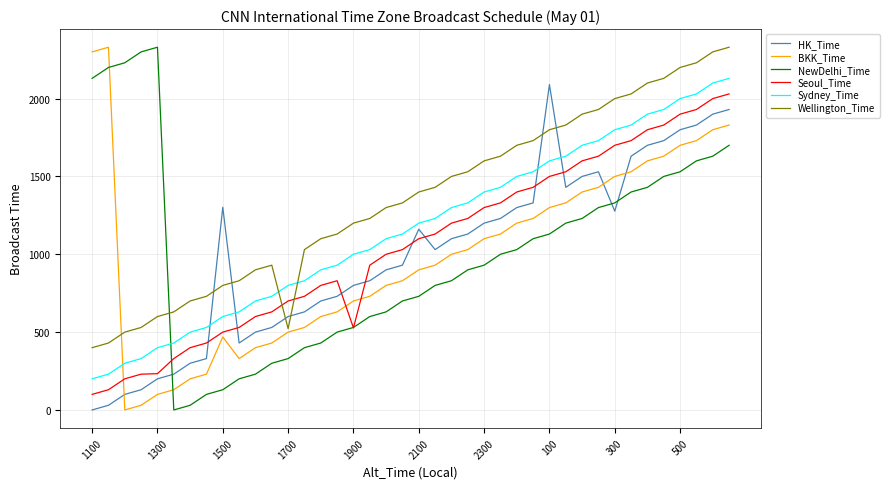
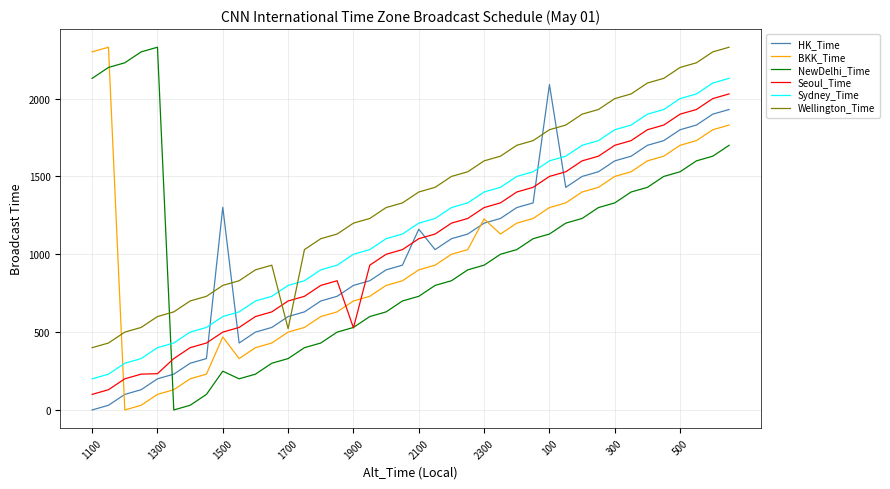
NewDelhi_Time, 1500: 130 -> 250
BKK_Time, 2300: 1100 -> 1230
HK_Time, 300: 1280 -> 1600
